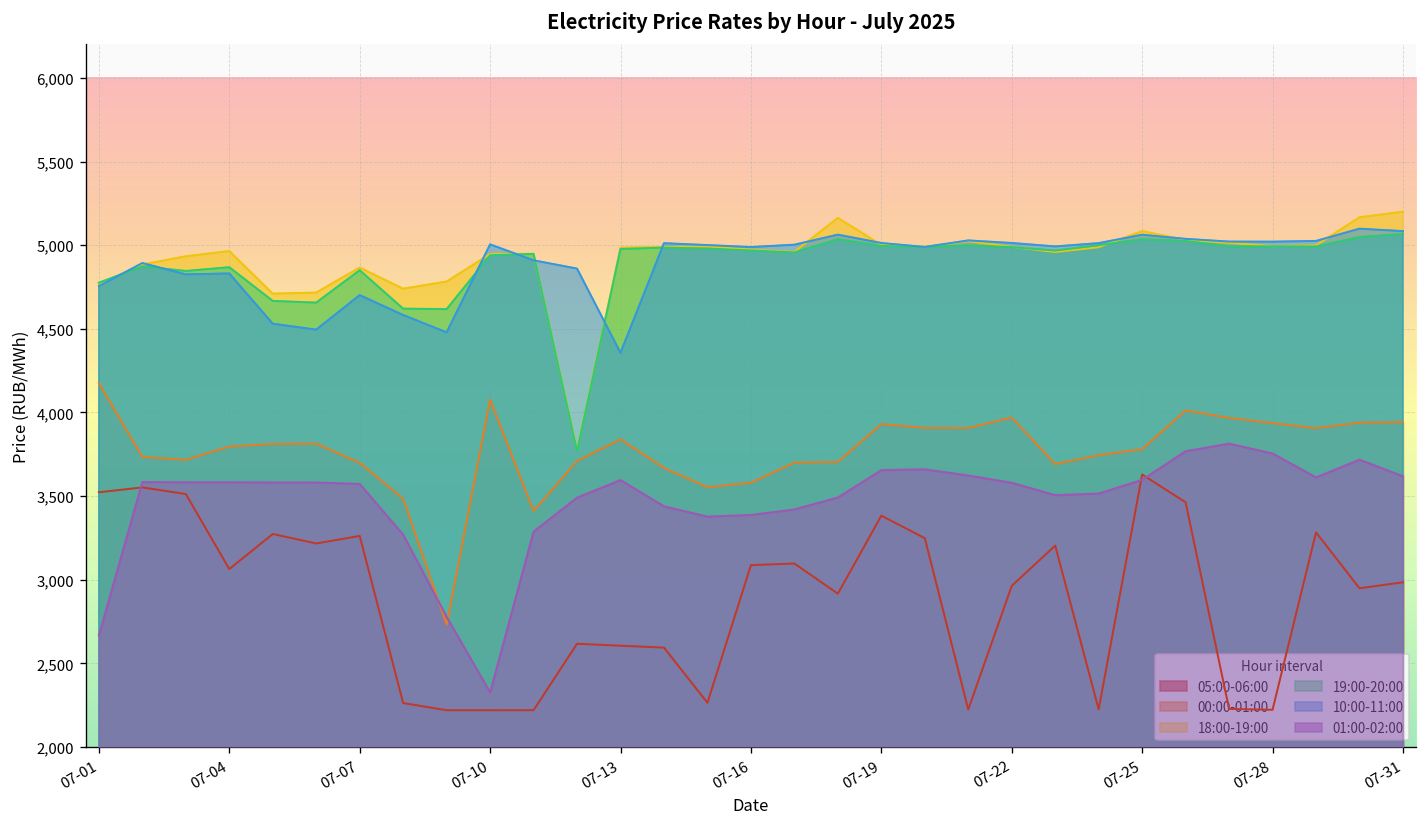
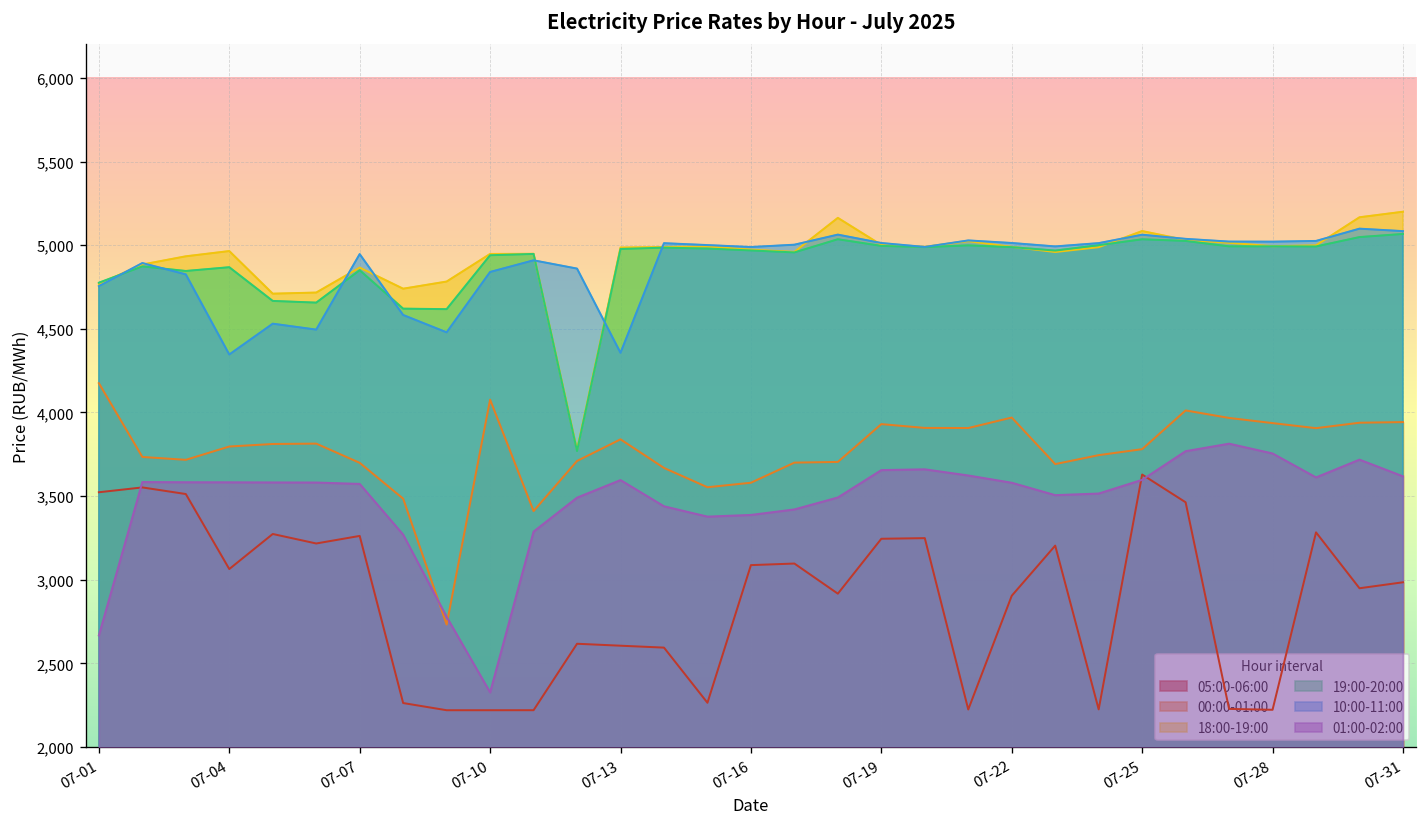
10:00-11:00, 07-04: 4,830 -> 4,350
10:00-11:00, 07-07: 4,700 -> 4,950
10:00-11:00, 07-10: 5,000 -> 4,840
05:00-06:00, 07-19: 3,380 -> 3,240
05:00-06:00, 07-22: 2,960 -> 2,900
